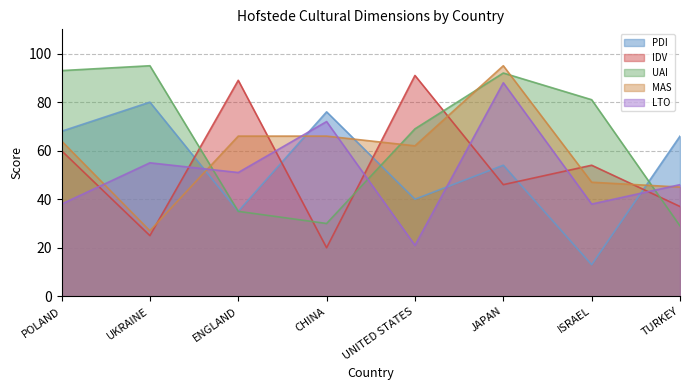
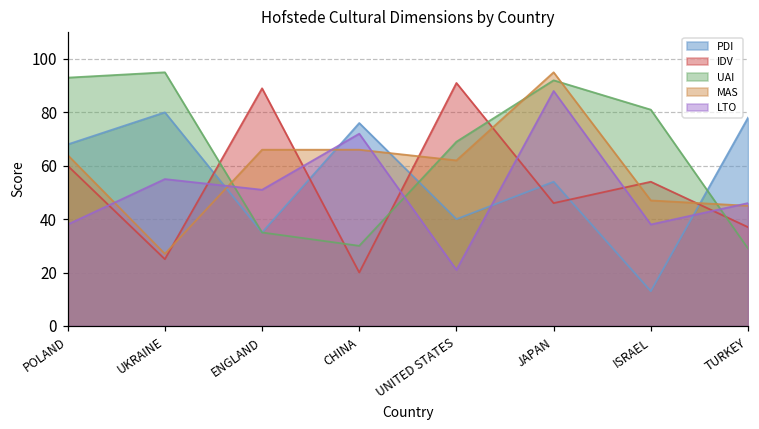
PDI, TURKEY: 66 -> 78
